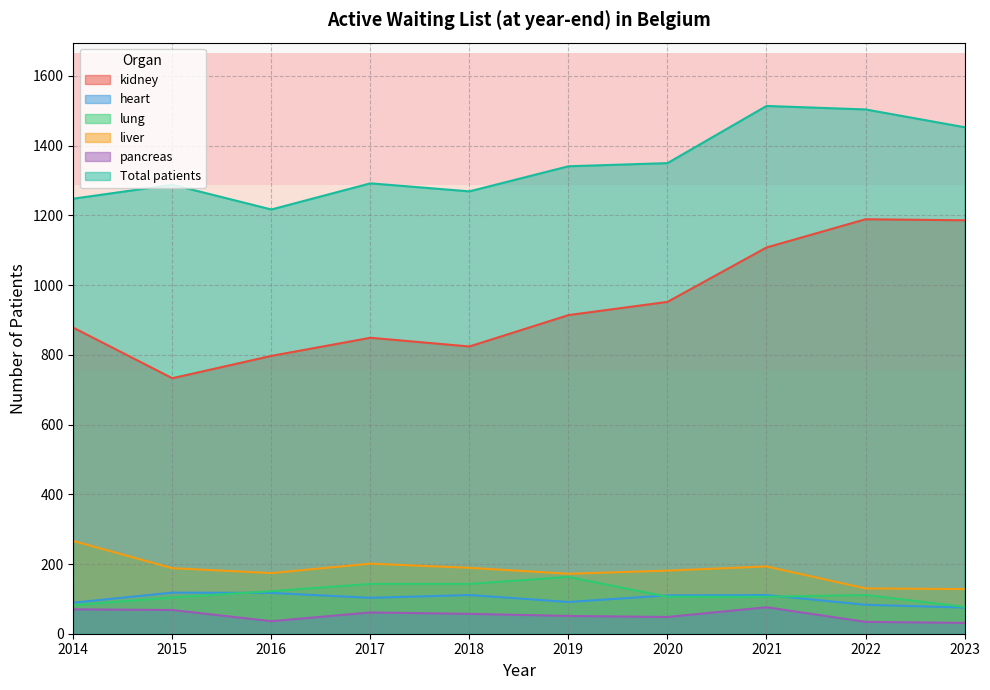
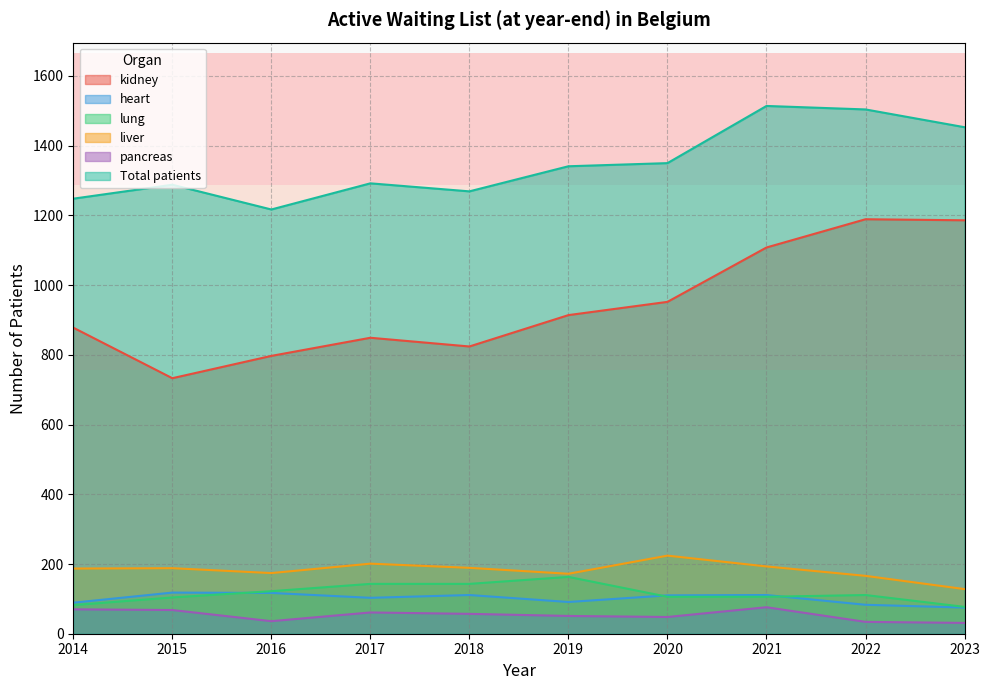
liver, 2014: 270 -> 190
liver, 2020: 180 -> 220
liver, 2022: 130 -> 170
